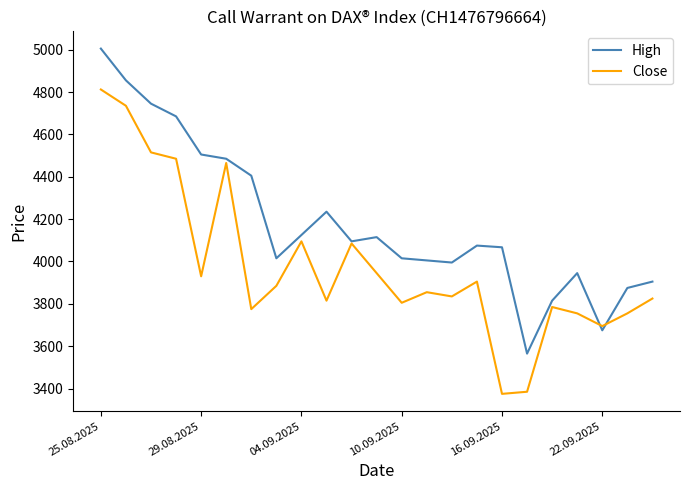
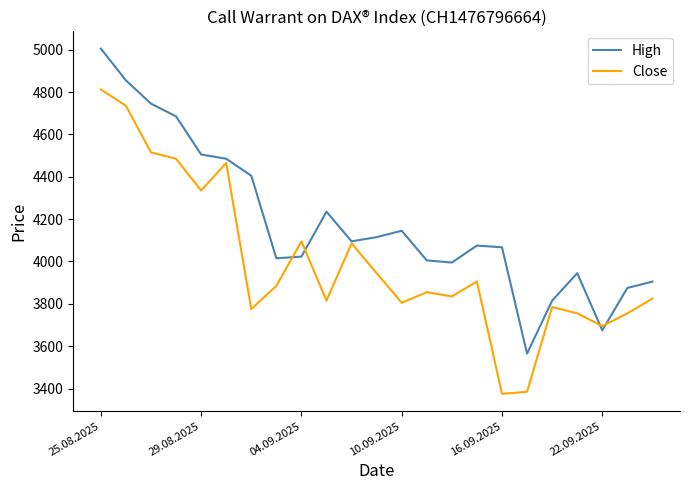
Close, 29.08.2025: 3930 -> 4340
High, 04.09.2025: 4130 -> 4020
High, 10.09.2025: 4020 -> 4150
